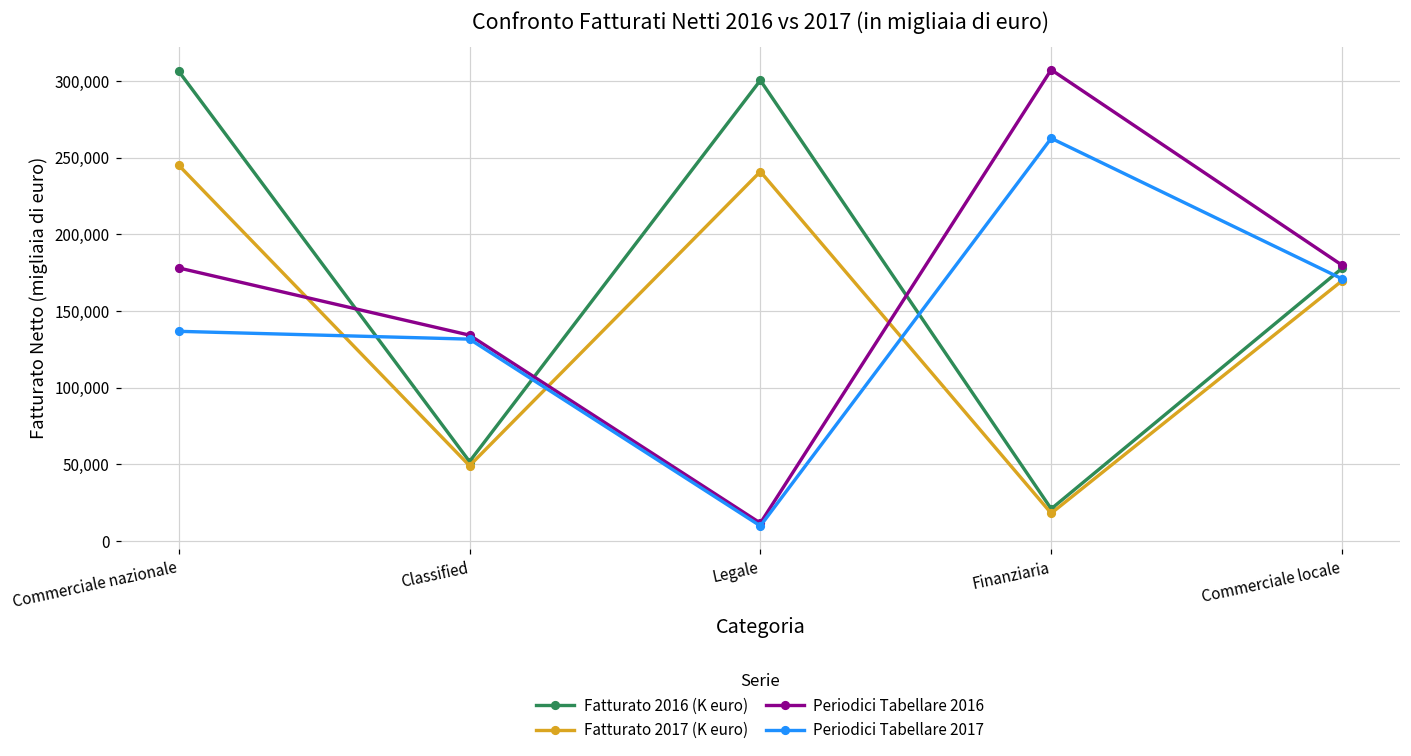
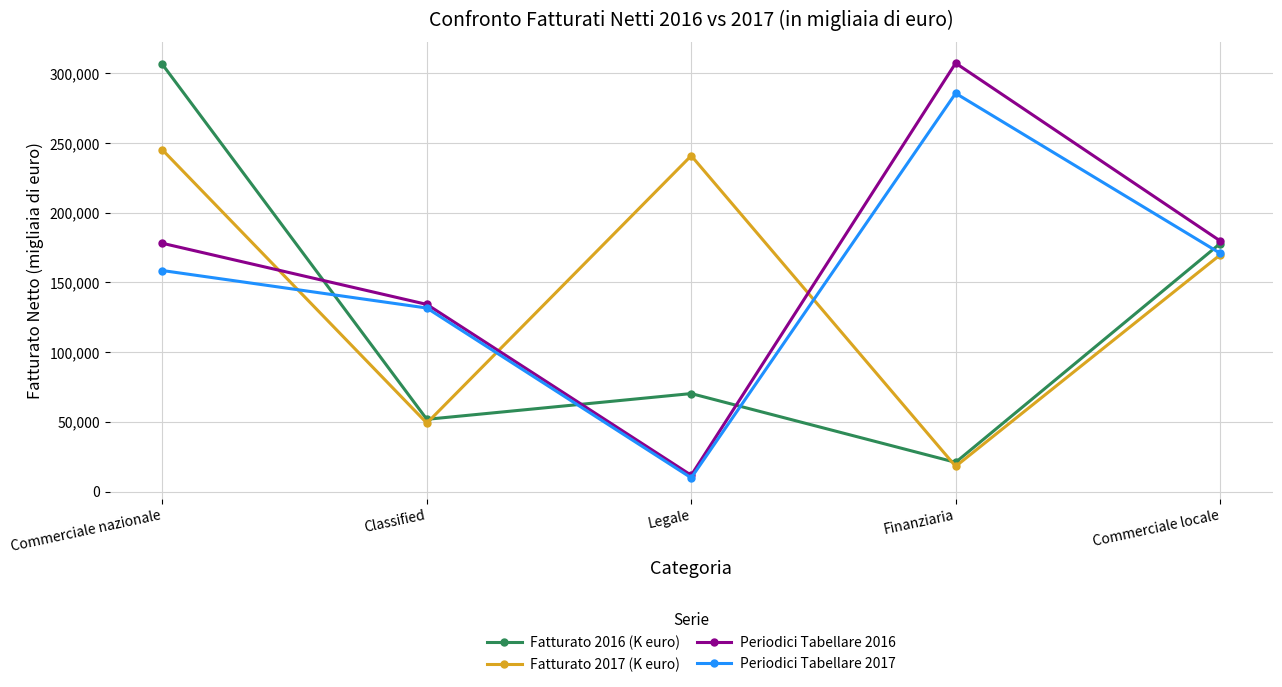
Periodici Tabellare 2017, Commerciale nazionale: 137,000 -> 159,000
Fatturato 2016 (K euro), Legale: 300,000 -> 70,000
Periodici Tabellare 2017, Finanziaria: 263,000 -> 286,000
